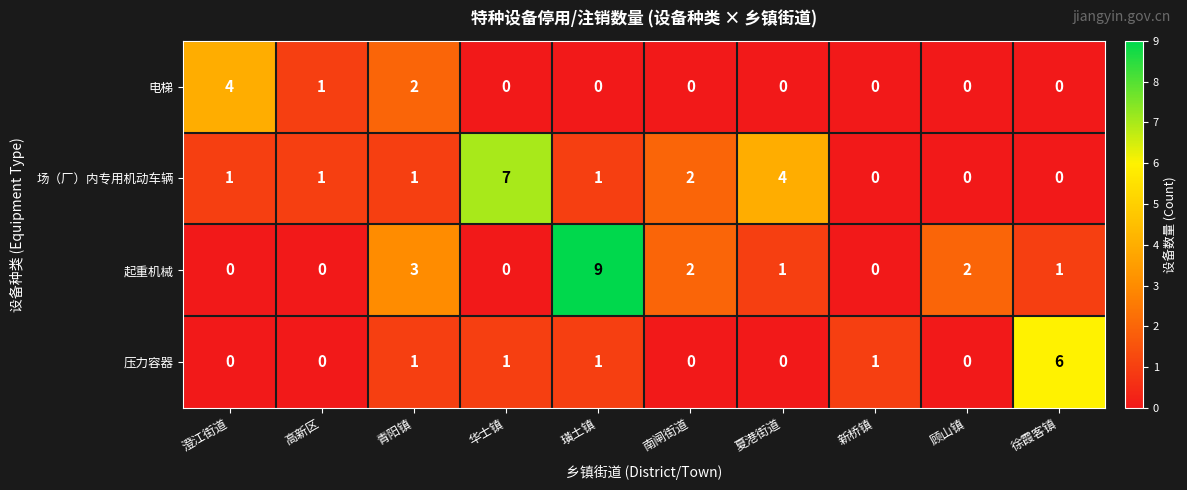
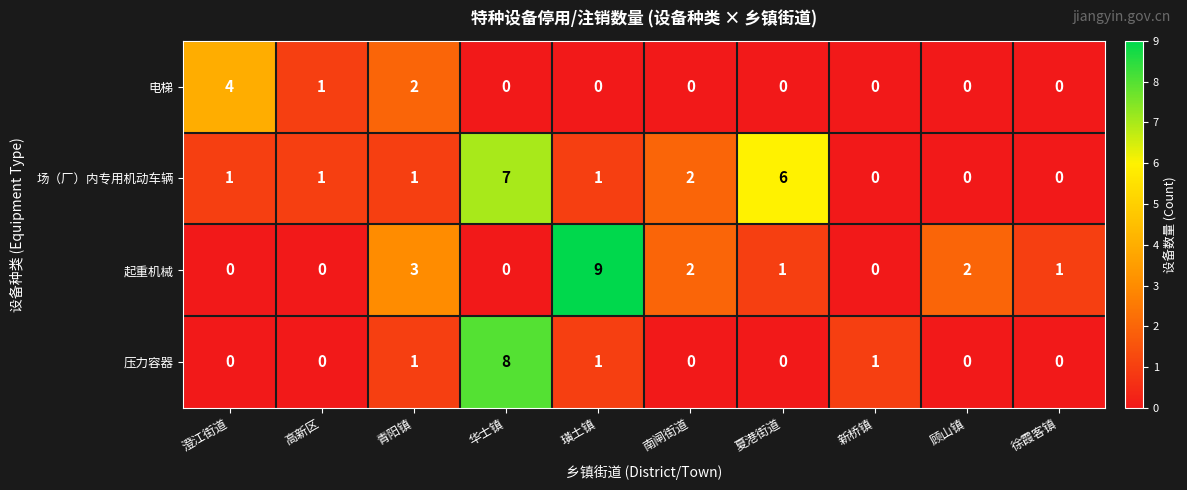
场（厂）内专用机动车辆, 夏港街道: 4 -> 6
压力容器, 华士镇: 1 -> 8
压力容器, 徐霞客镇: 6 -> 0
